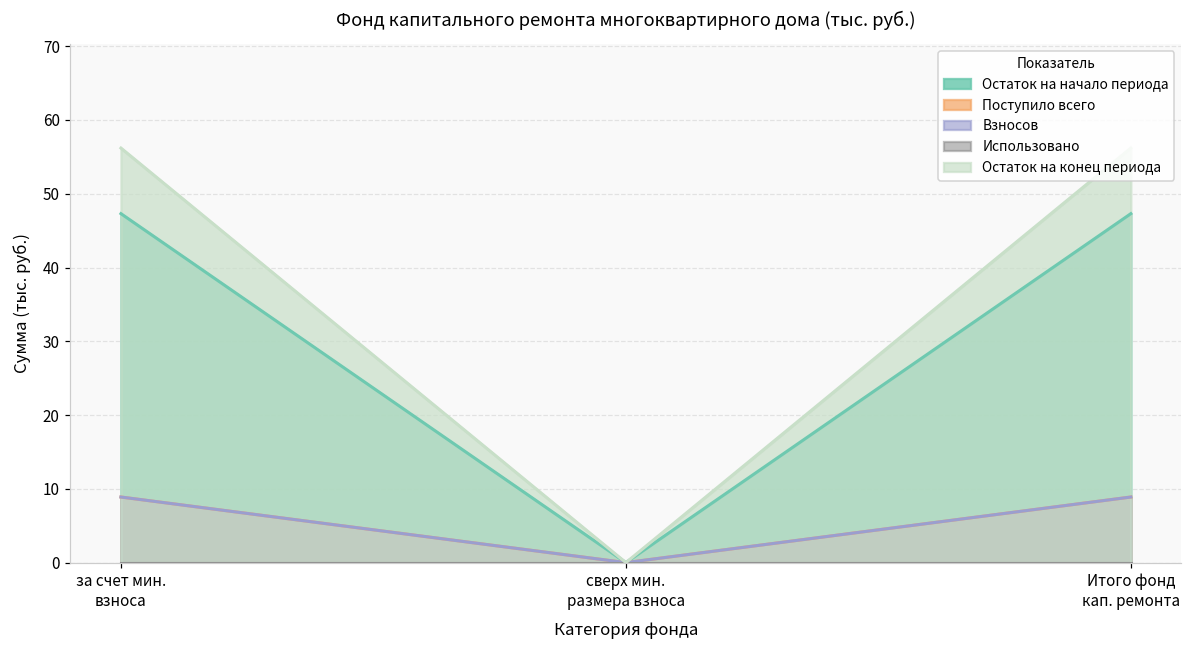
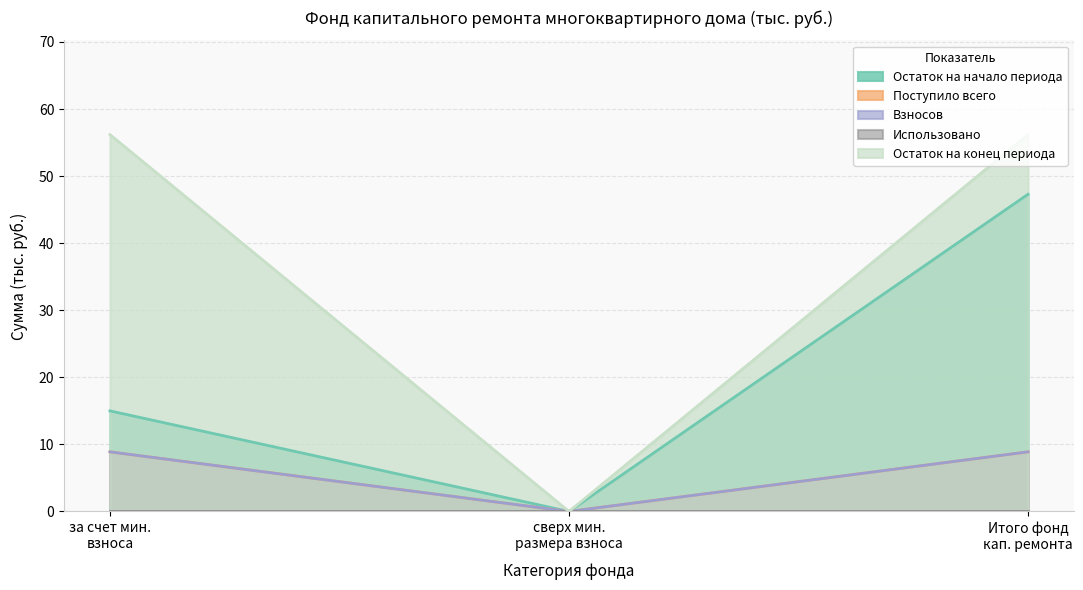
Остаток на начало периода, за счет мин. взноса: 47 -> 15
